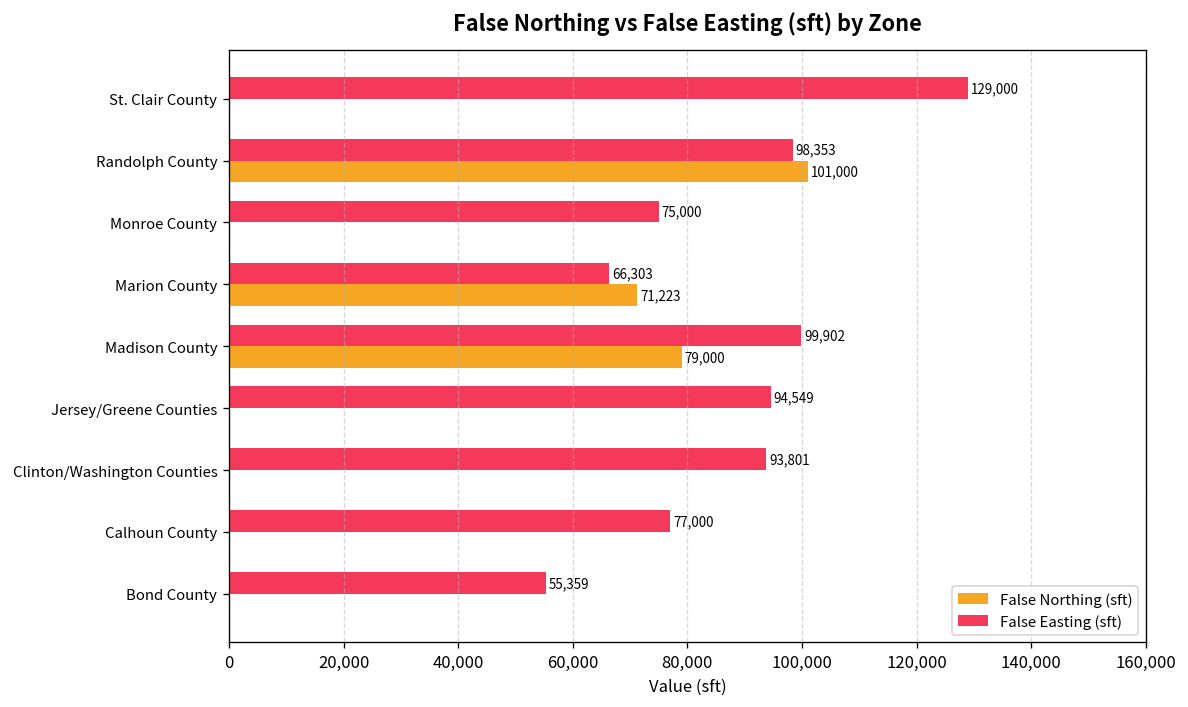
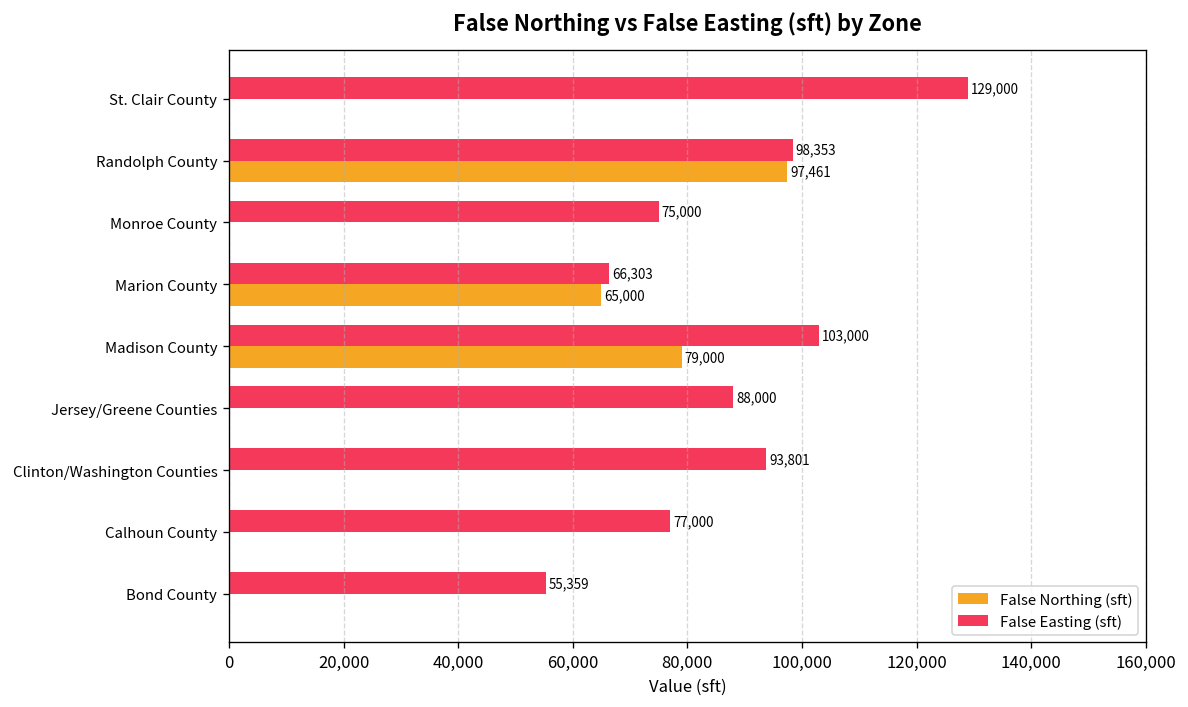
False Northing (sft), Randolph County: 101,000 -> 97,461
False Northing (sft), Marion County: 71,223 -> 65,000
False Easting (sft), Madison County: 99,902 -> 103,000
False Easting (sft), Jersey/Greene Counties: 94,549 -> 88,000
